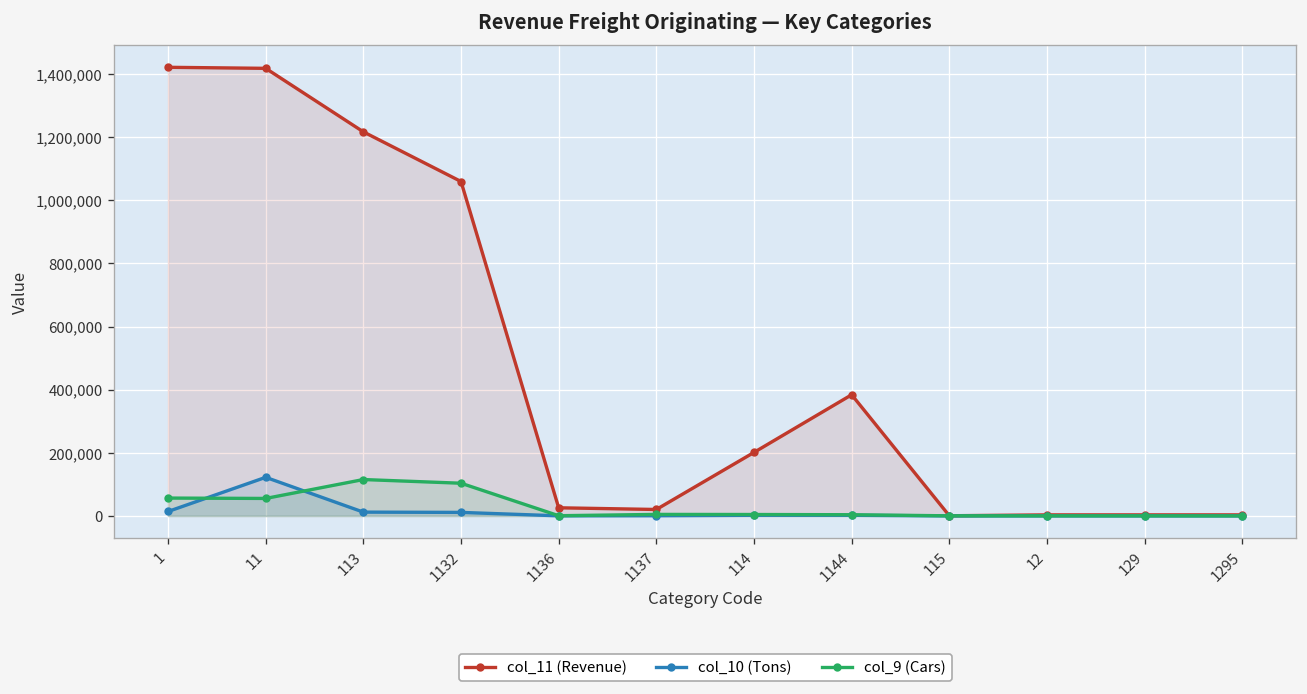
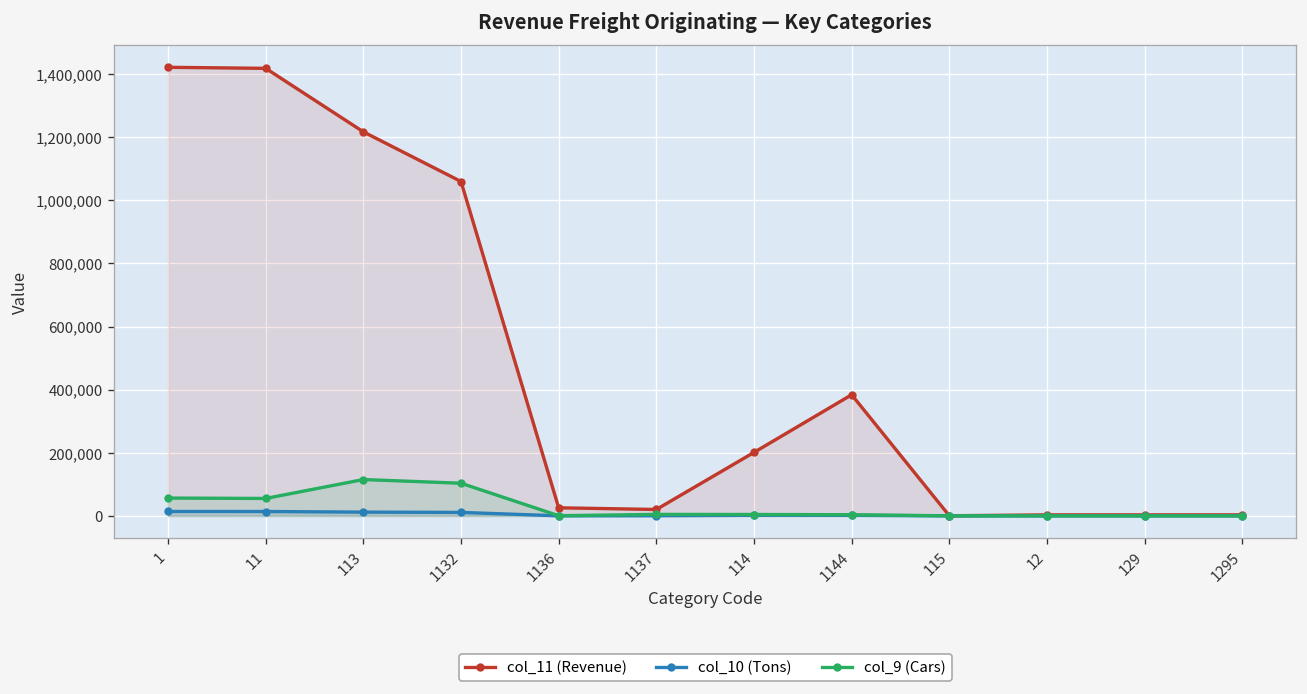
col_10 (Tons), 11: 120,000 -> 10,000
